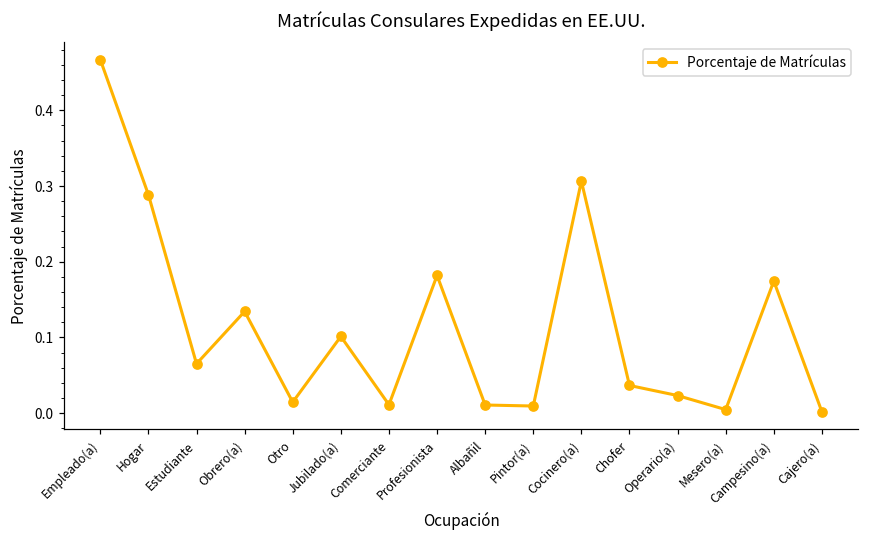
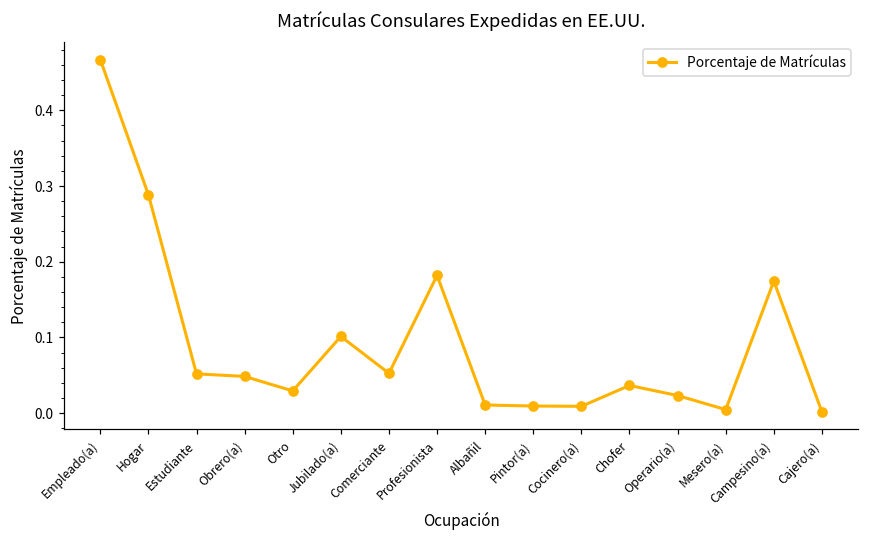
Estudiante: 0.07 -> 0.05
Obrero(a): 0.13 -> 0.05
Otro: 0.01 -> 0.03
Comerciante: 0.01 -> 0.05
Cocinero(a): 0.31 -> 0.01
